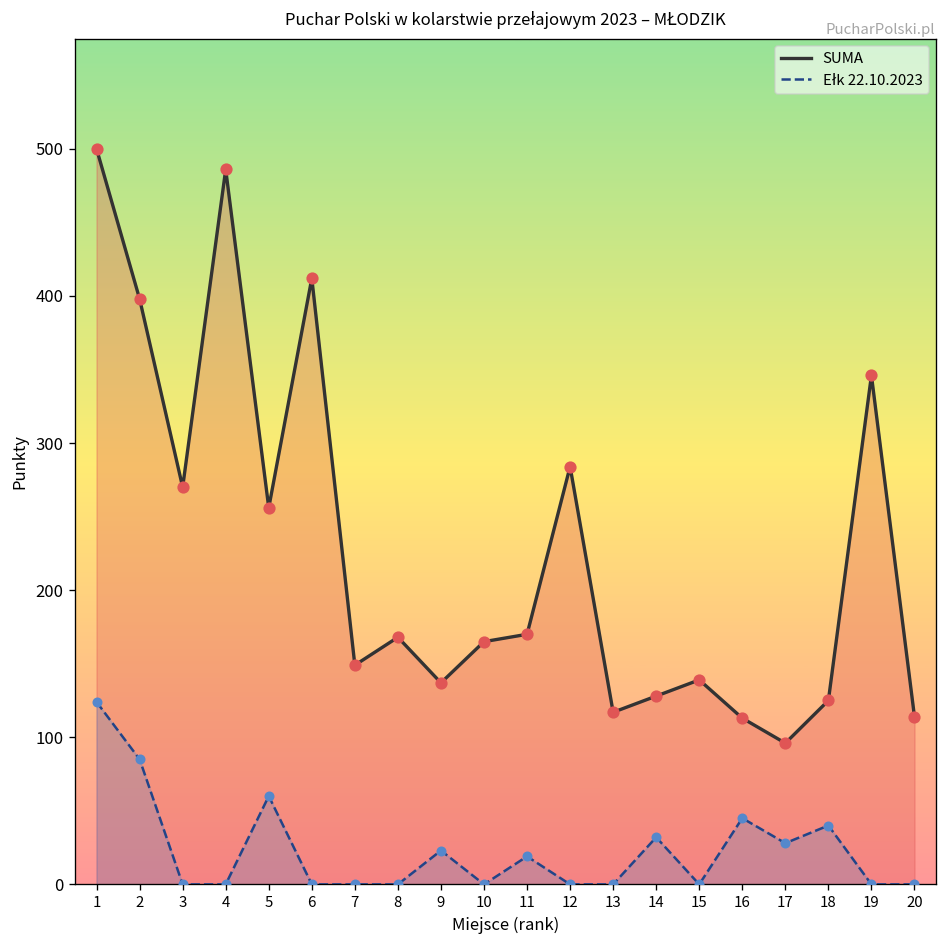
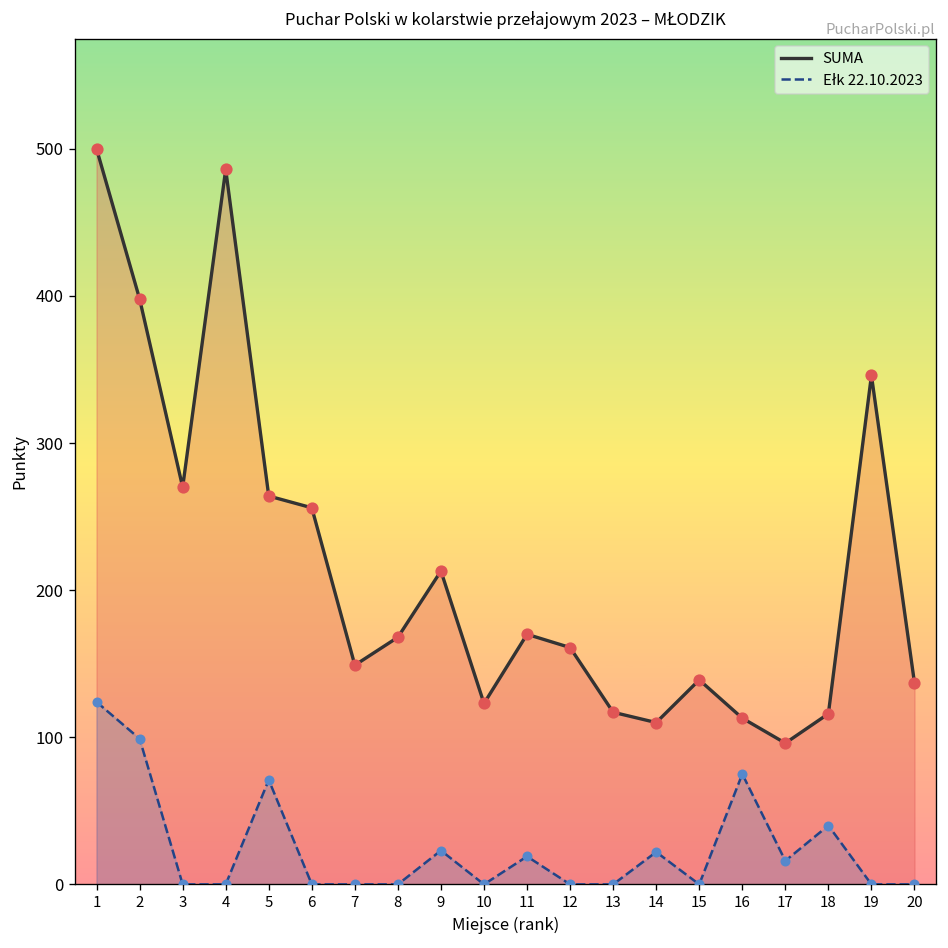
Ełk 22.10.2023, 2: 85 -> 99
SUMA, 5: 256 -> 264
Ełk 22.10.2023, 5: 60 -> 71
SUMA, 6: 412 -> 256
SUMA, 9: 137 -> 213
SUMA, 10: 165 -> 123
SUMA, 12: 284 -> 161
SUMA, 14: 128 -> 110
Ełk 22.10.2023, 14: 32 -> 22
Ełk 22.10.2023, 16: 45 -> 75
Ełk 22.10.2023, 17: 28 -> 16
SUMA, 18: 125 -> 116
SUMA, 20: 114 -> 137
